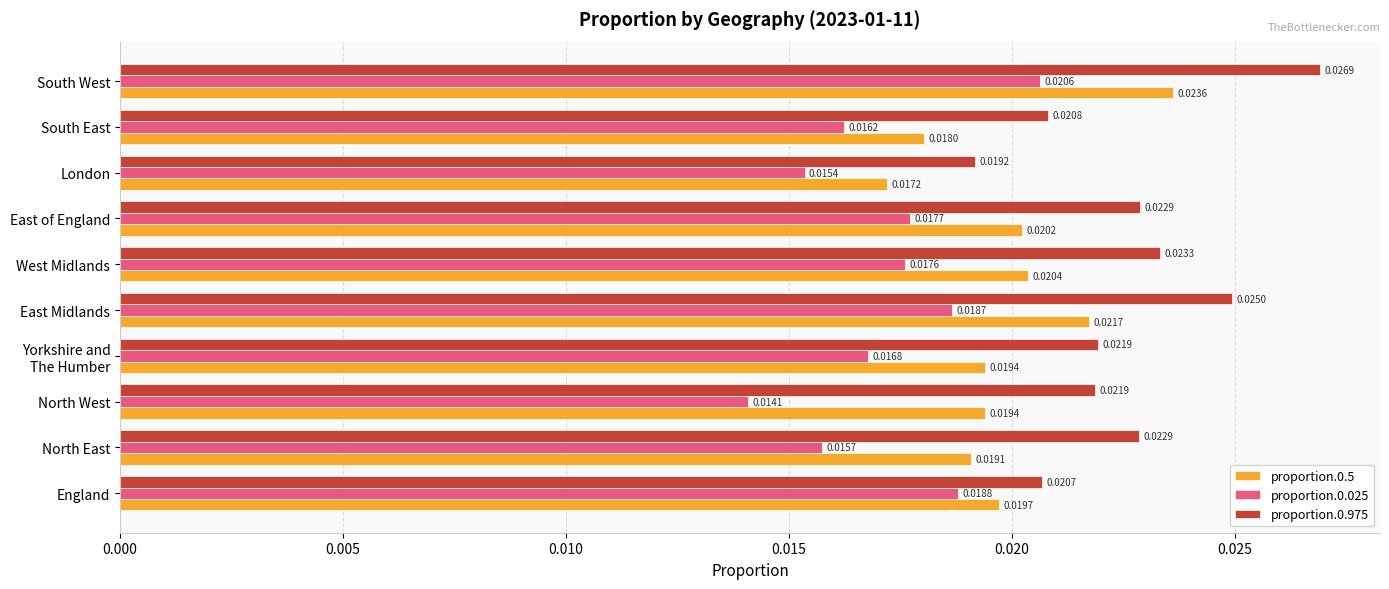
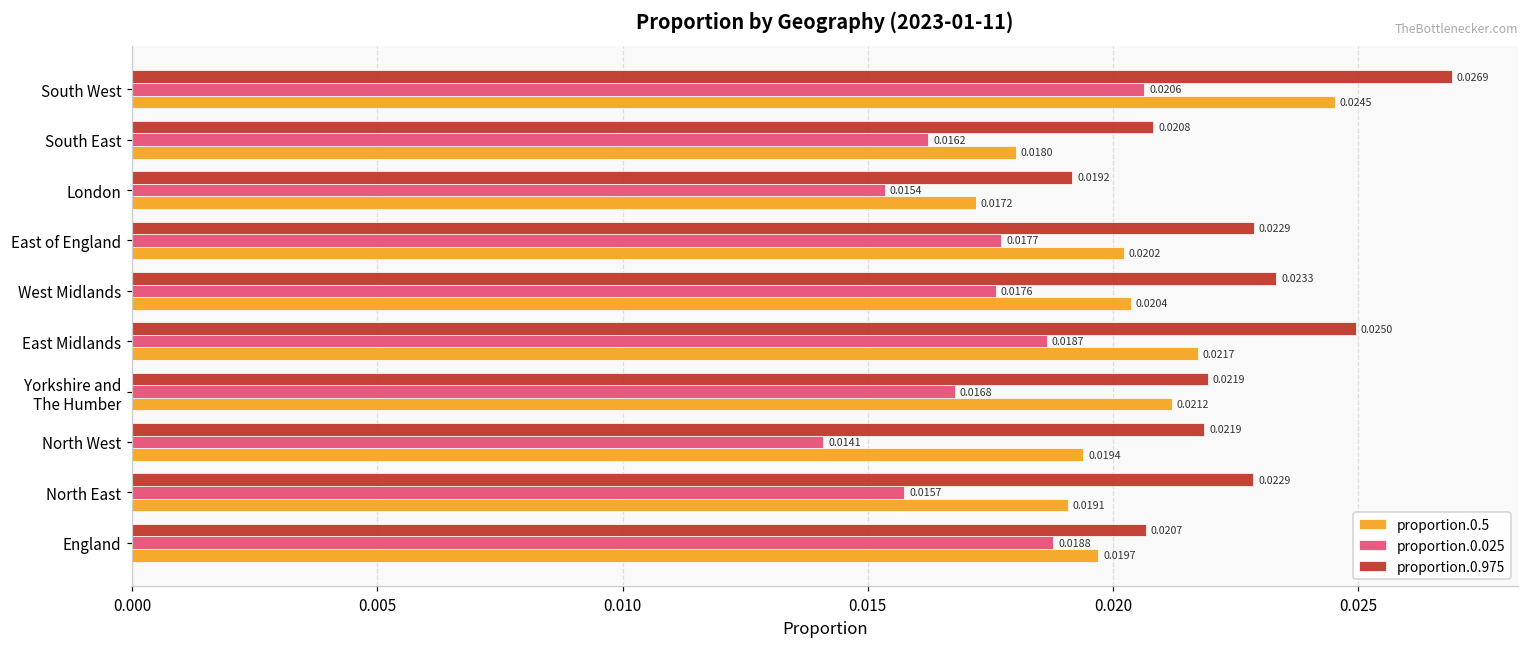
proportion.0.5, South West: 0.0236 -> 0.0245
proportion.0.5, Yorkshire and The Humber: 0.0194 -> 0.0212
